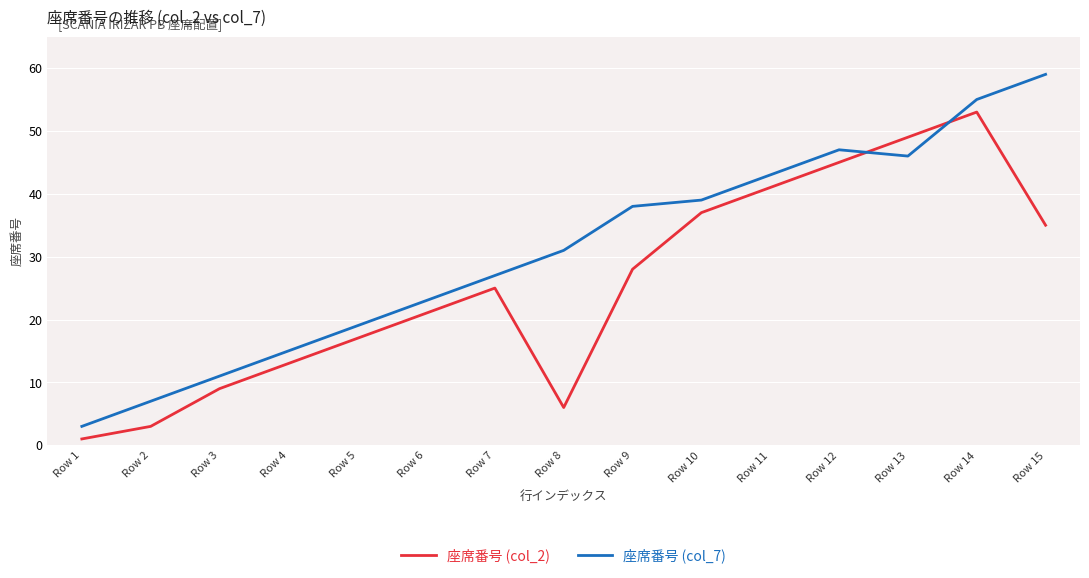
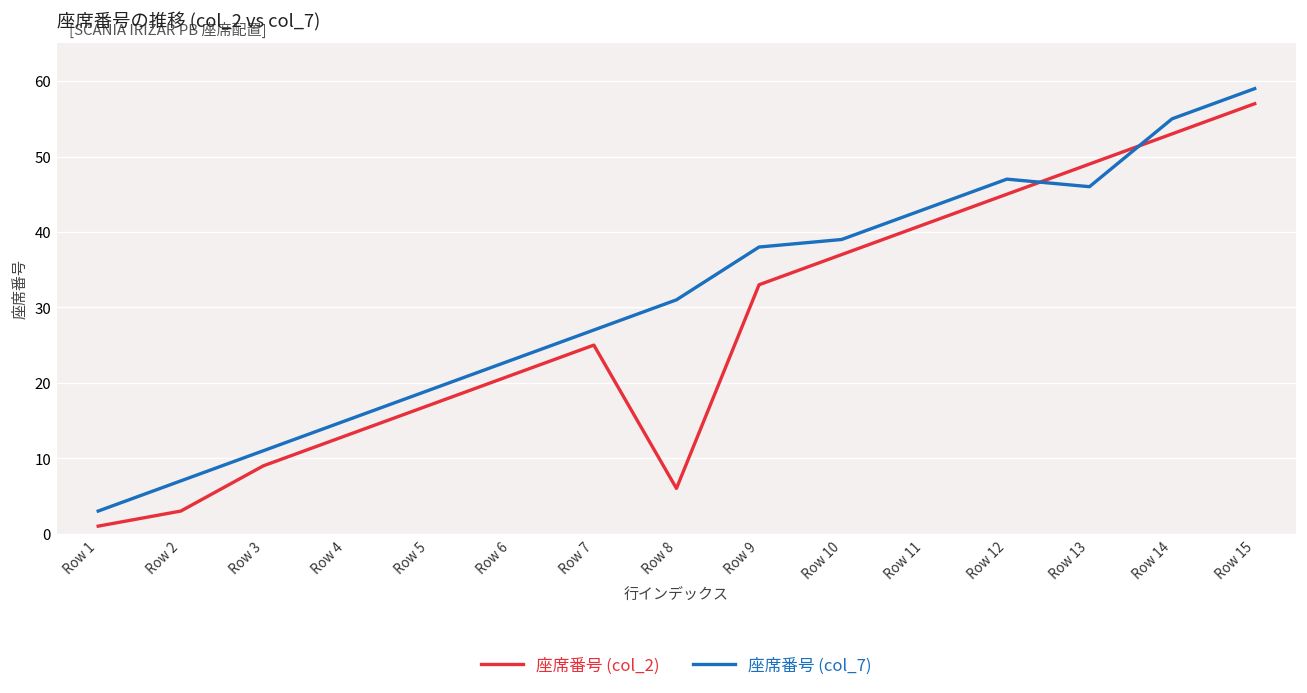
座席番号 (col_2), Row 9: 28 -> 33
座席番号 (col_2), Row 15: 35 -> 57
